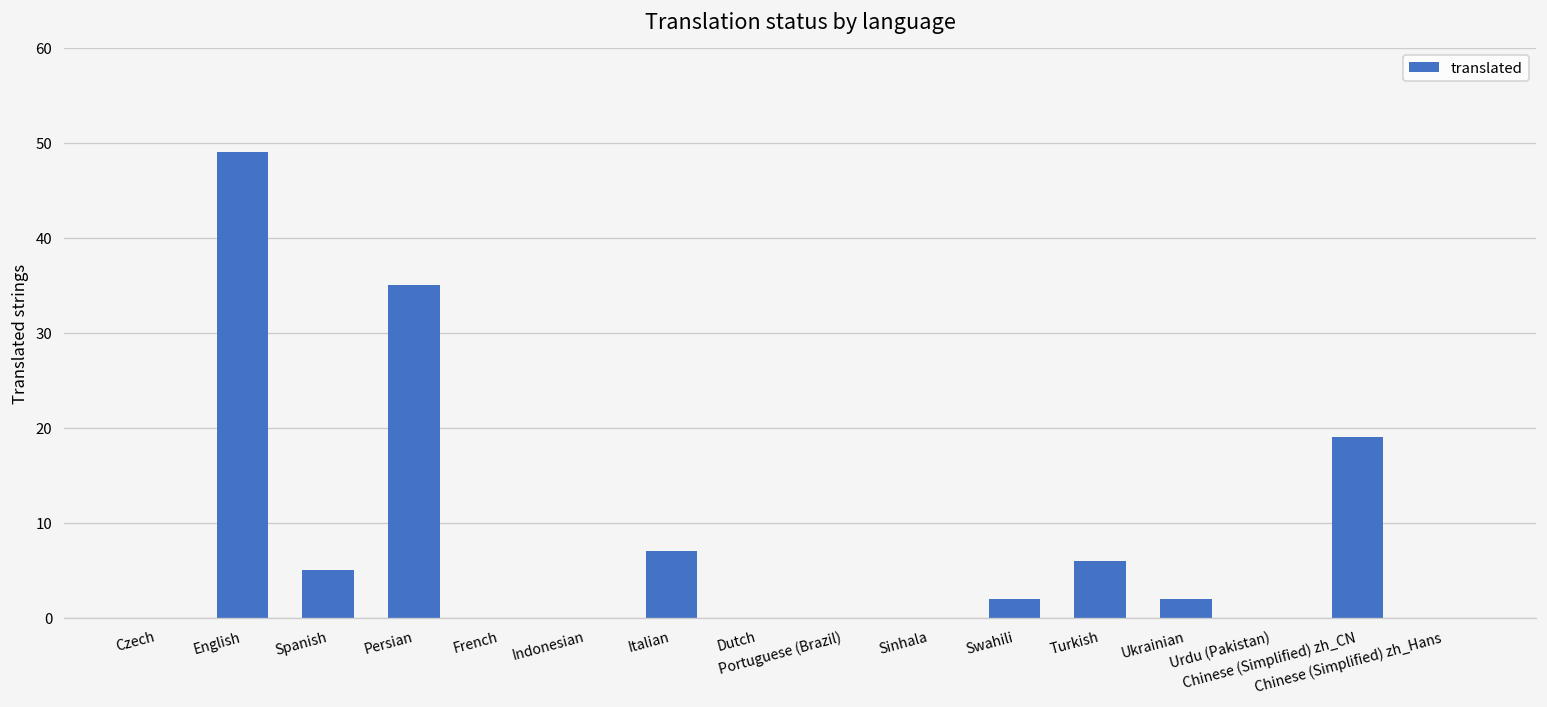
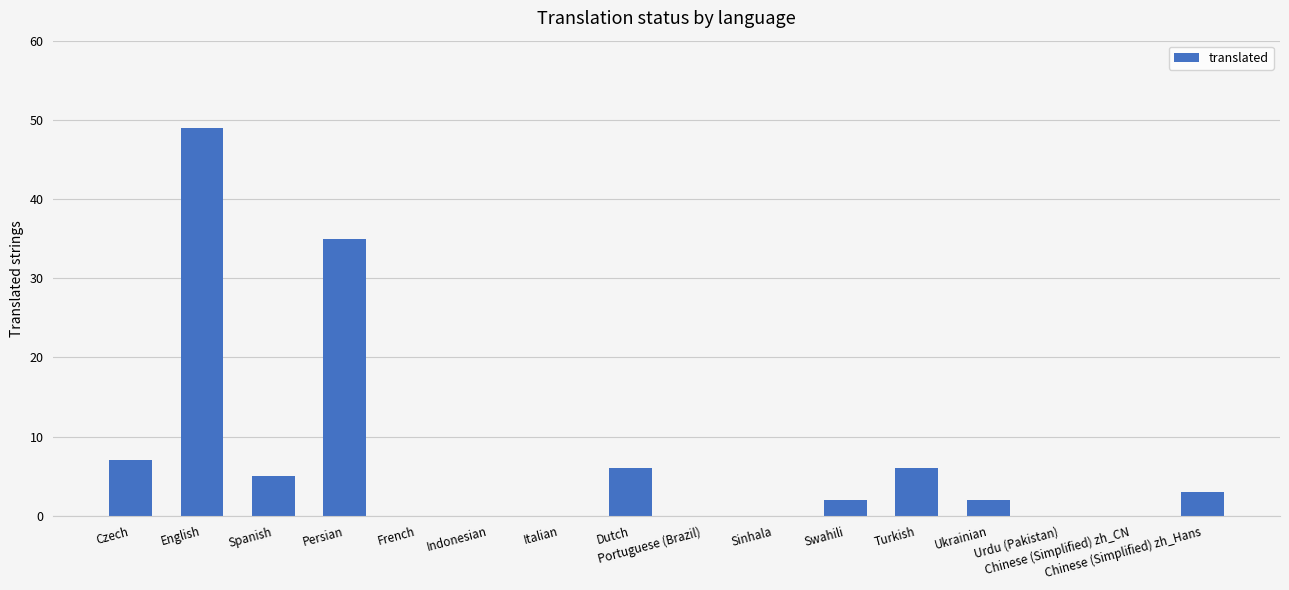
Czech: 0 -> 7
Italian: 7 -> 0
Dutch: 0 -> 6
Chinese (Simplified) zh_CN: 19 -> 0
Chinese (Simplified) zh_Hans: 0 -> 3
